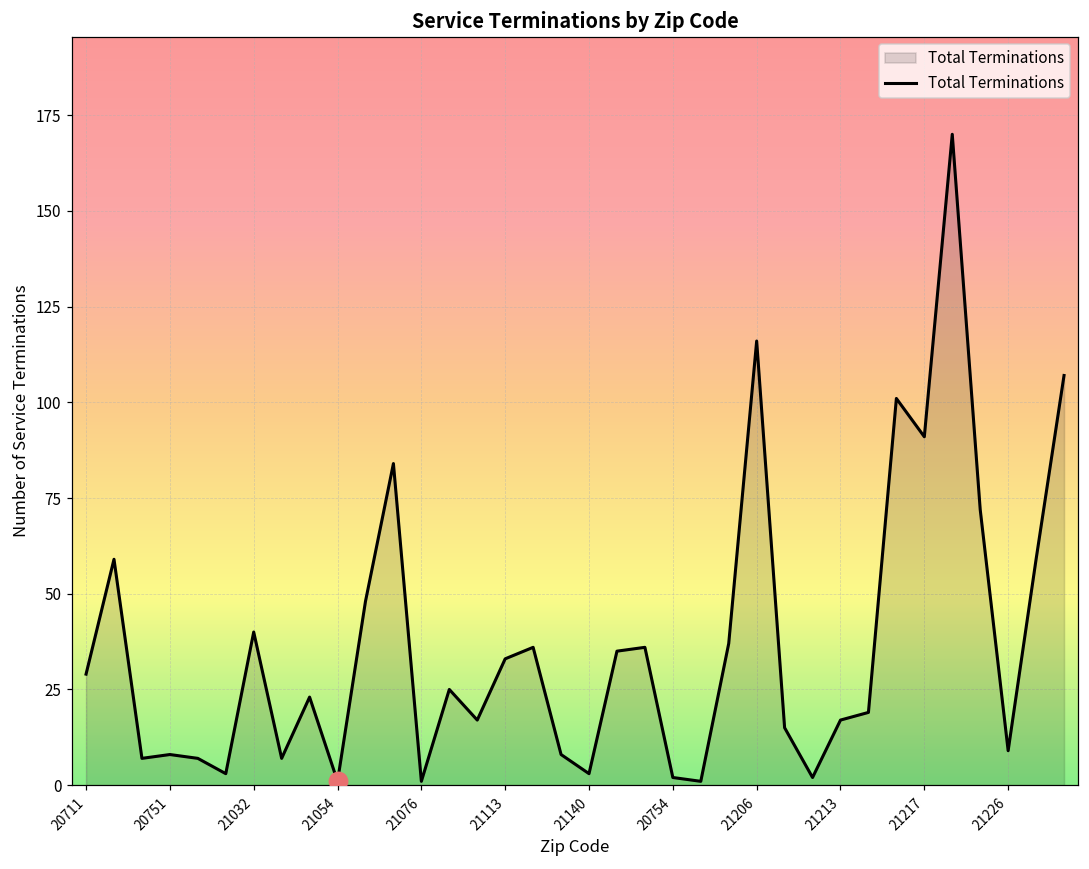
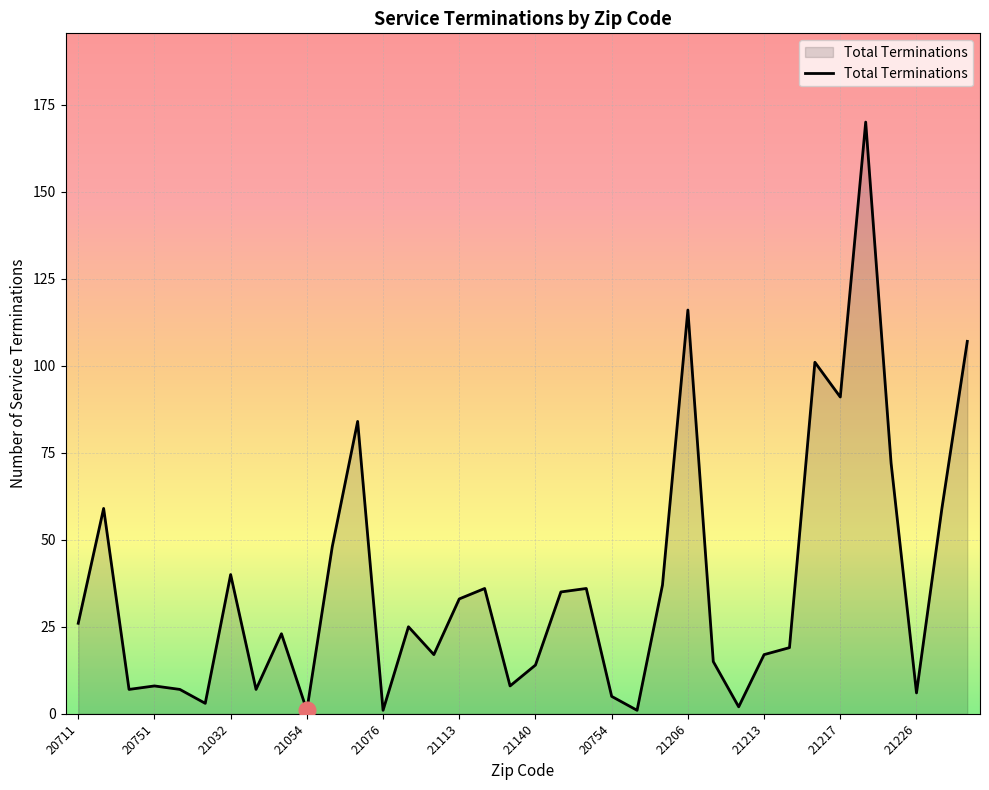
Total Terminations, 20711: 29 -> 26
Total Terminations, 21140: 3 -> 14
Total Terminations, 20754: 2 -> 5
Total Terminations, 21226: 9 -> 6
